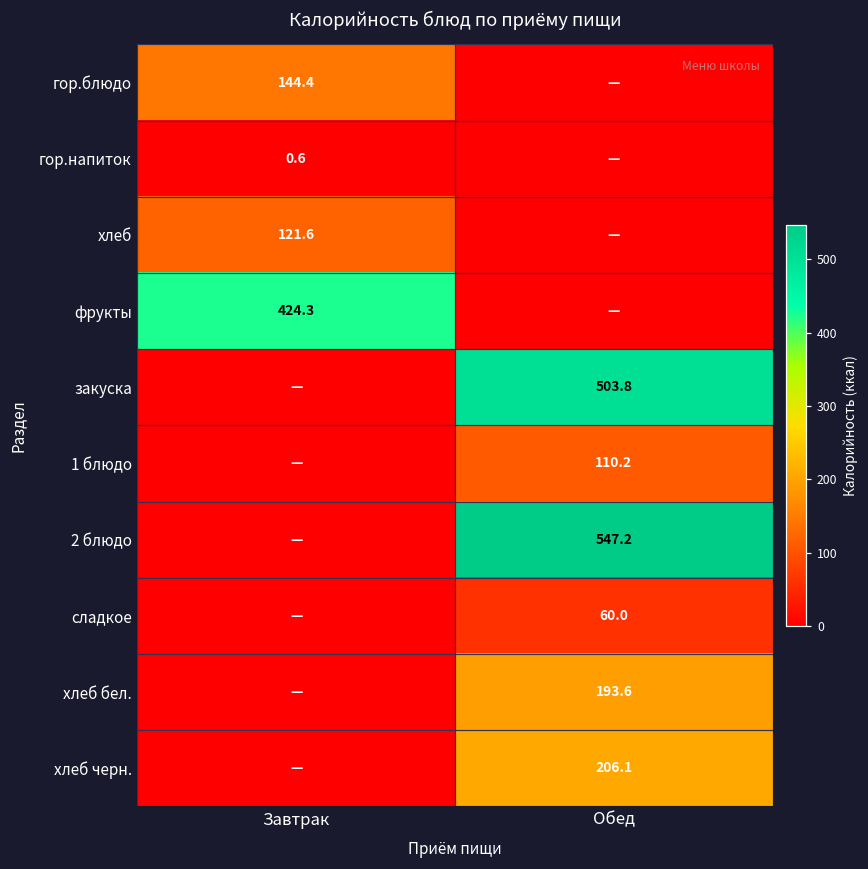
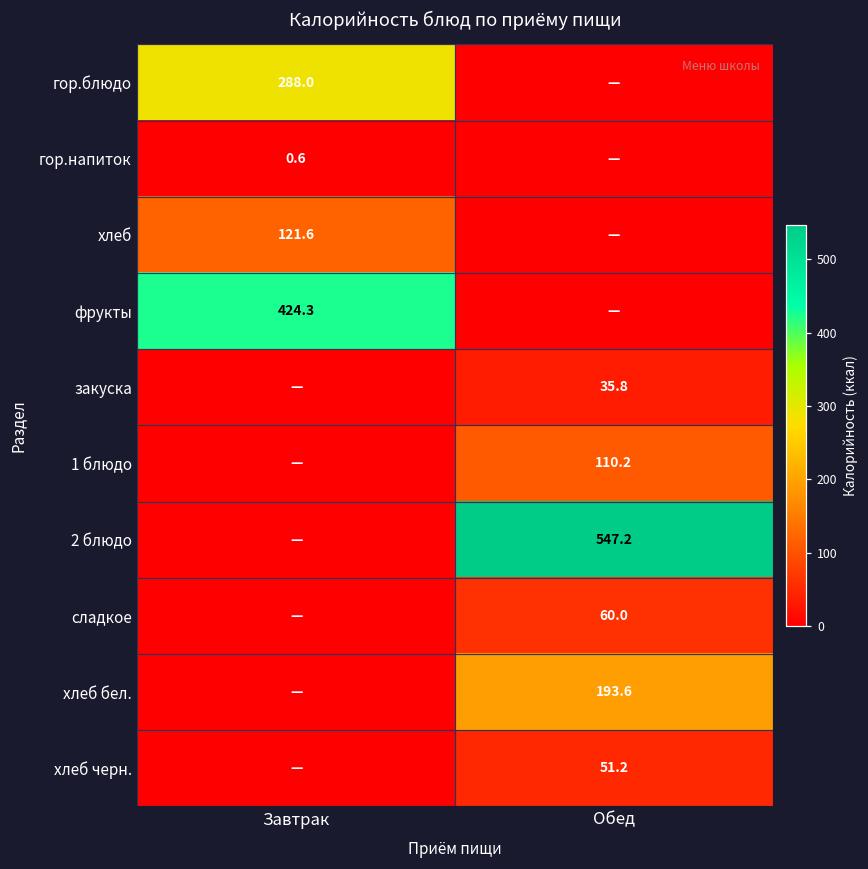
гор.блюдо, Завтрак: 144.4 -> 288.0
закуска, Обед: 503.8 -> 35.8
хлеб черн., Обед: 206.1 -> 51.2
